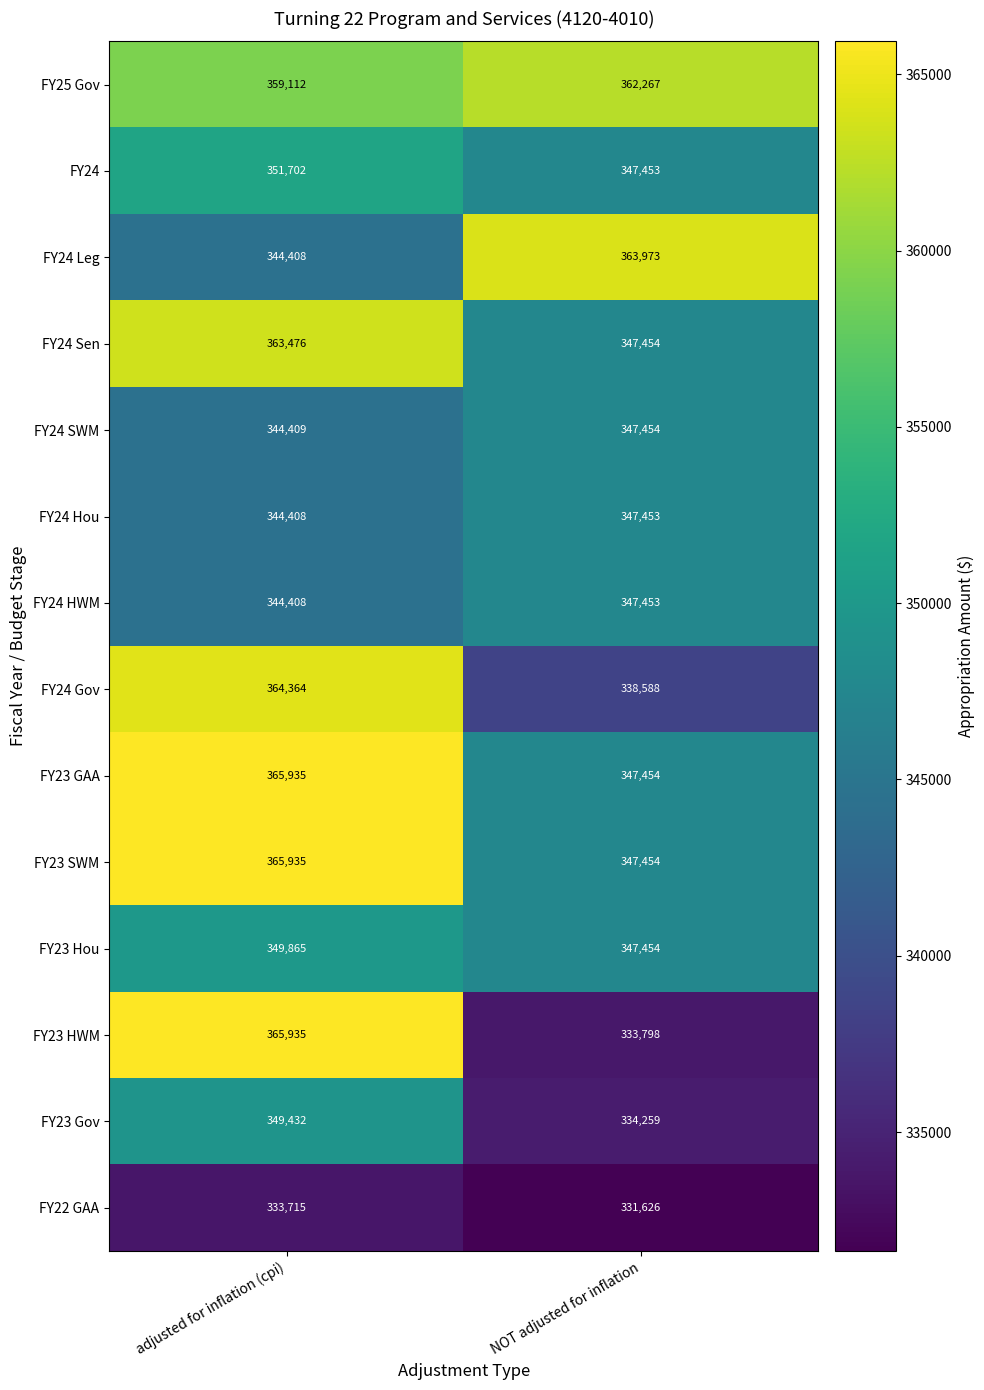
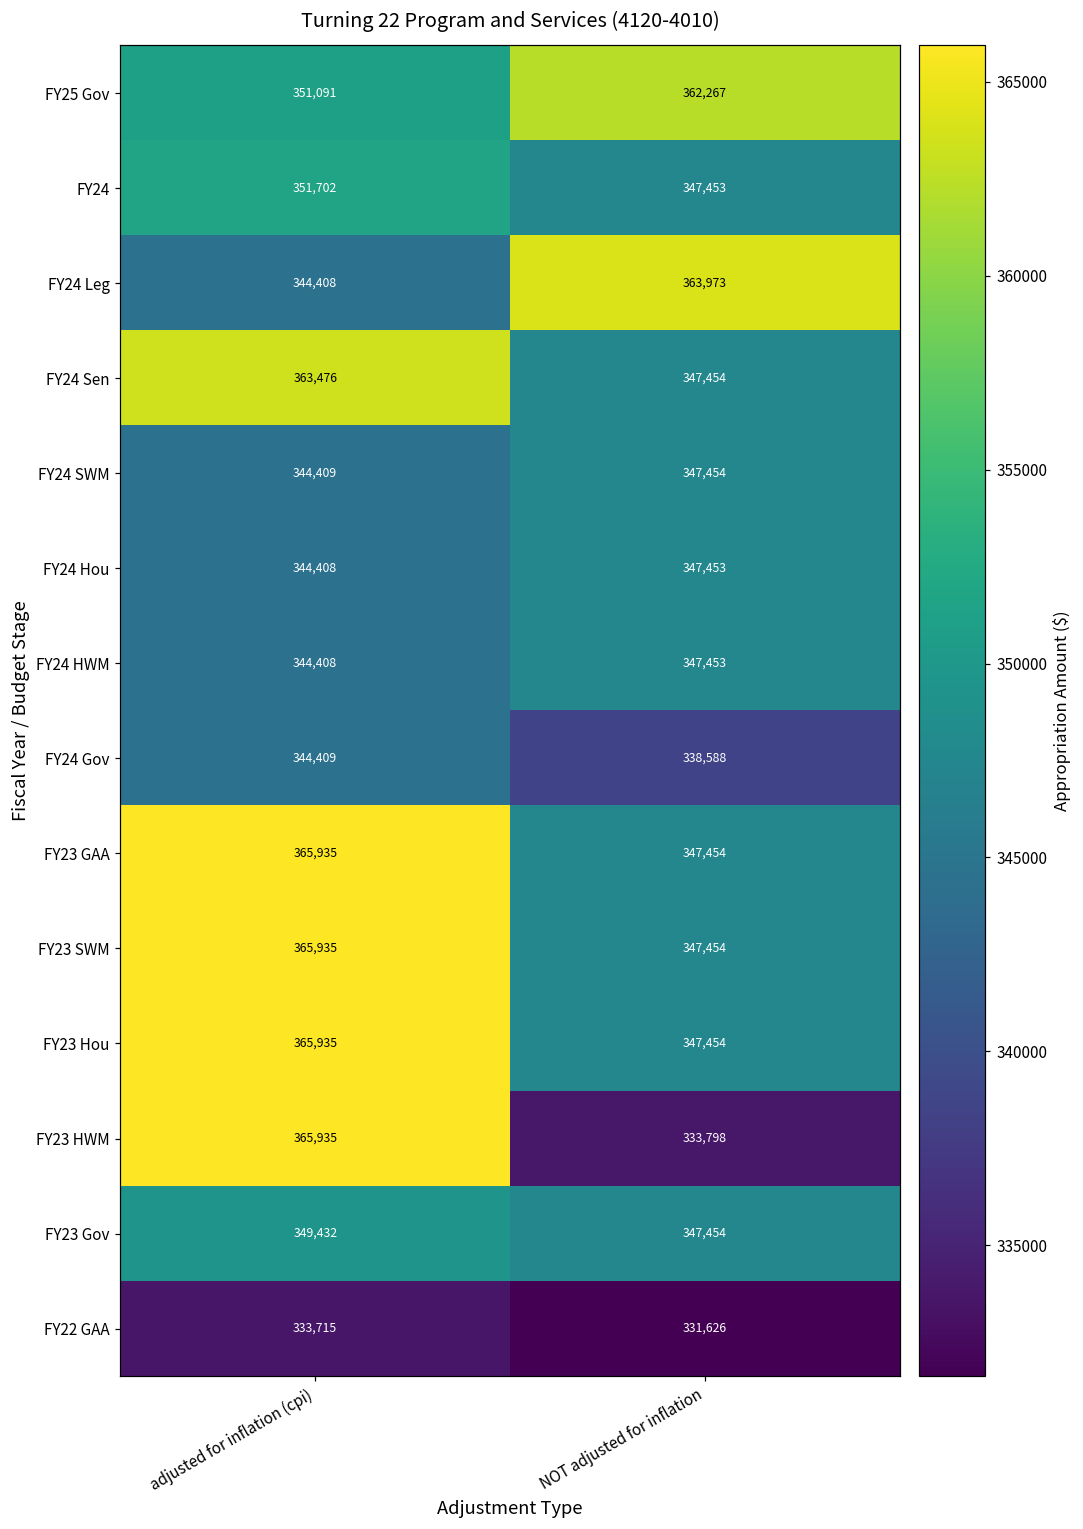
FY25 Gov, adjusted for inflation (cpi): 359,112 -> 351,091
FY24 Gov, adjusted for inflation (cpi): 364,364 -> 344,409
FY23 Hou, adjusted for inflation (cpi): 349,865 -> 365,935
FY23 Gov, NOT adjusted for inflation: 334,259 -> 347,454
